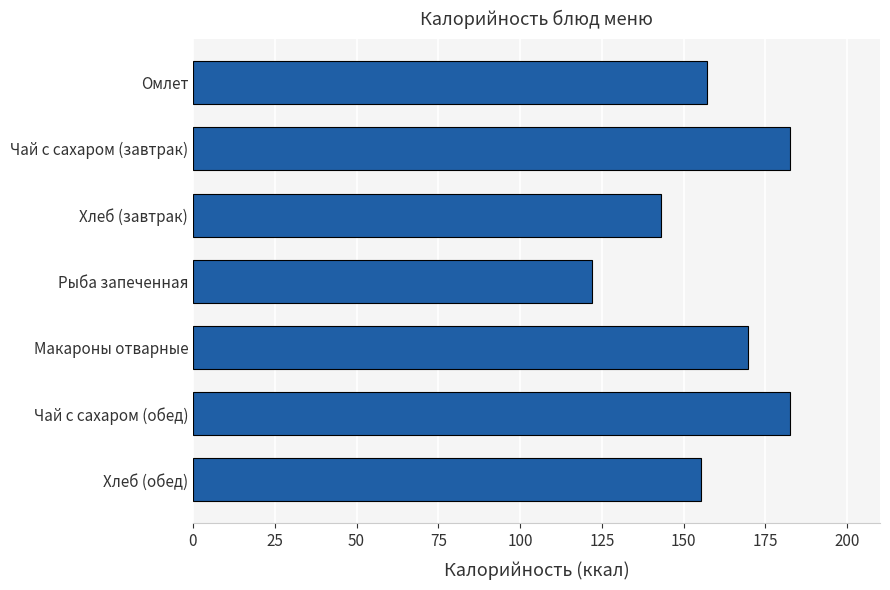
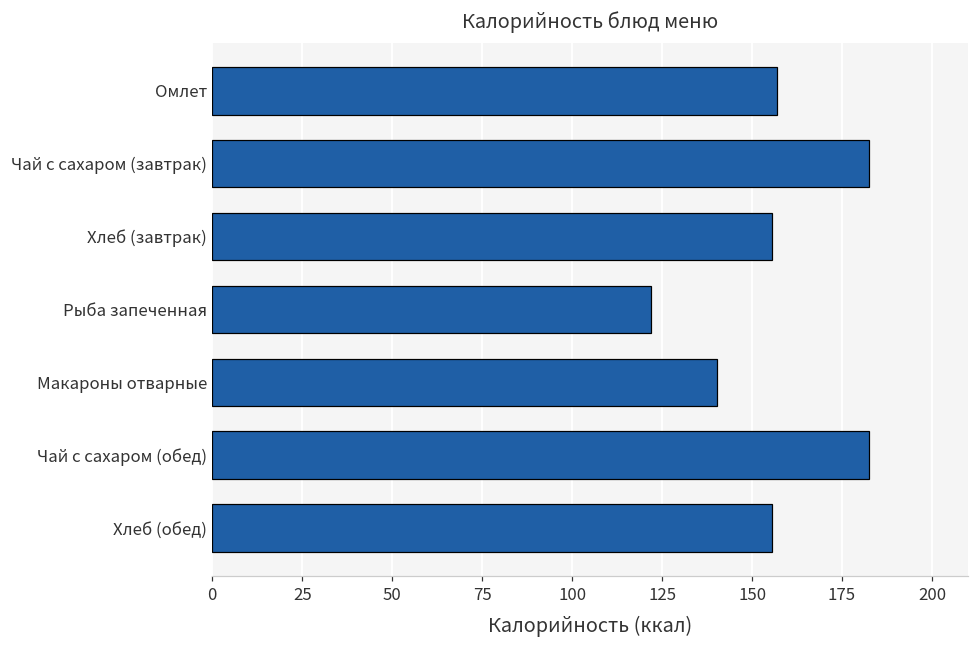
Хлеб (завтрак): 143 -> 155
Макароны отварные: 170 -> 140
